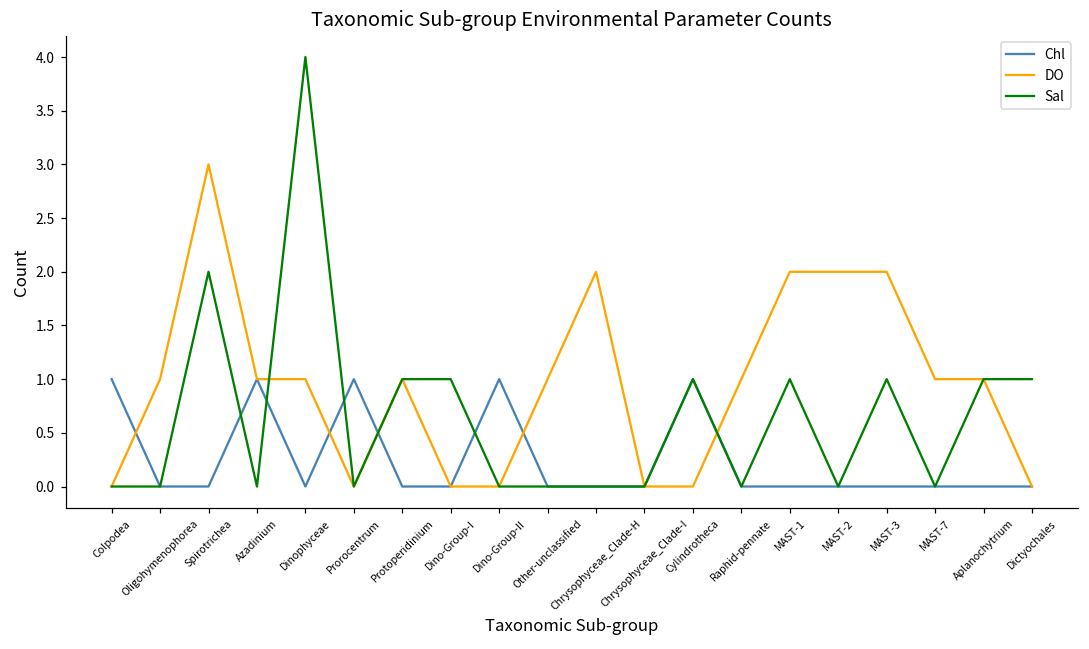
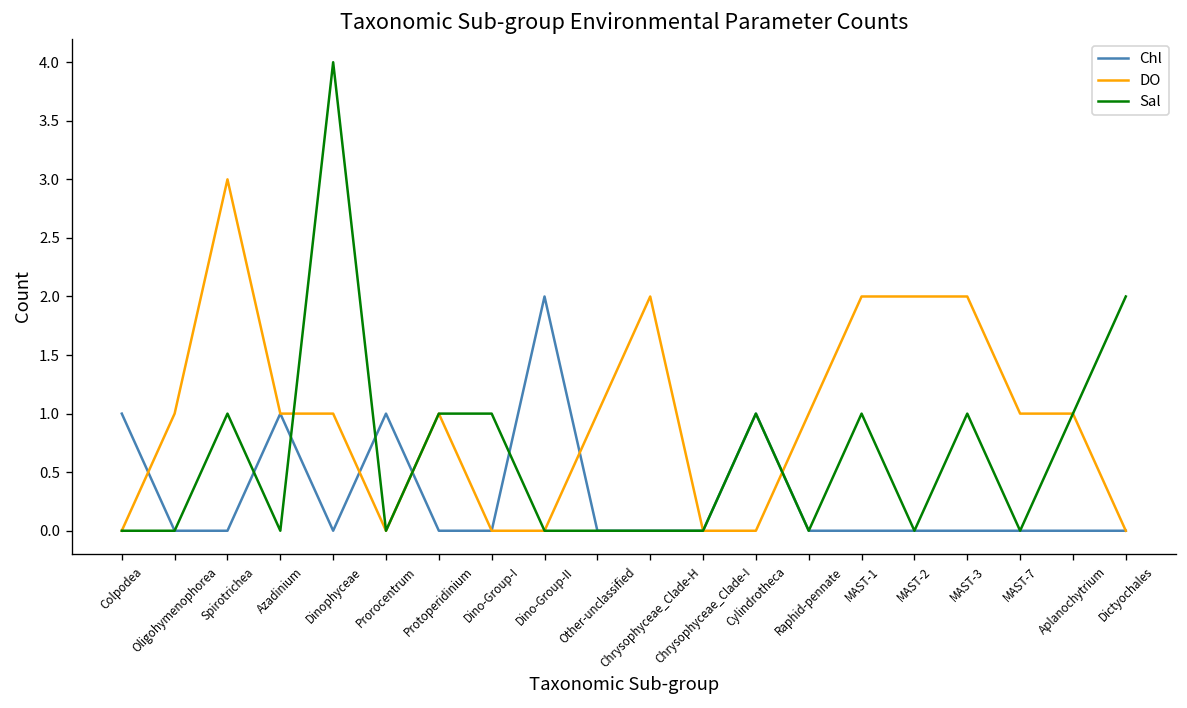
Sal, Spirotrichea: 2 -> 1
Chl, Dino-Group-II: 1 -> 2
Sal, Dictyochales: 1 -> 2
